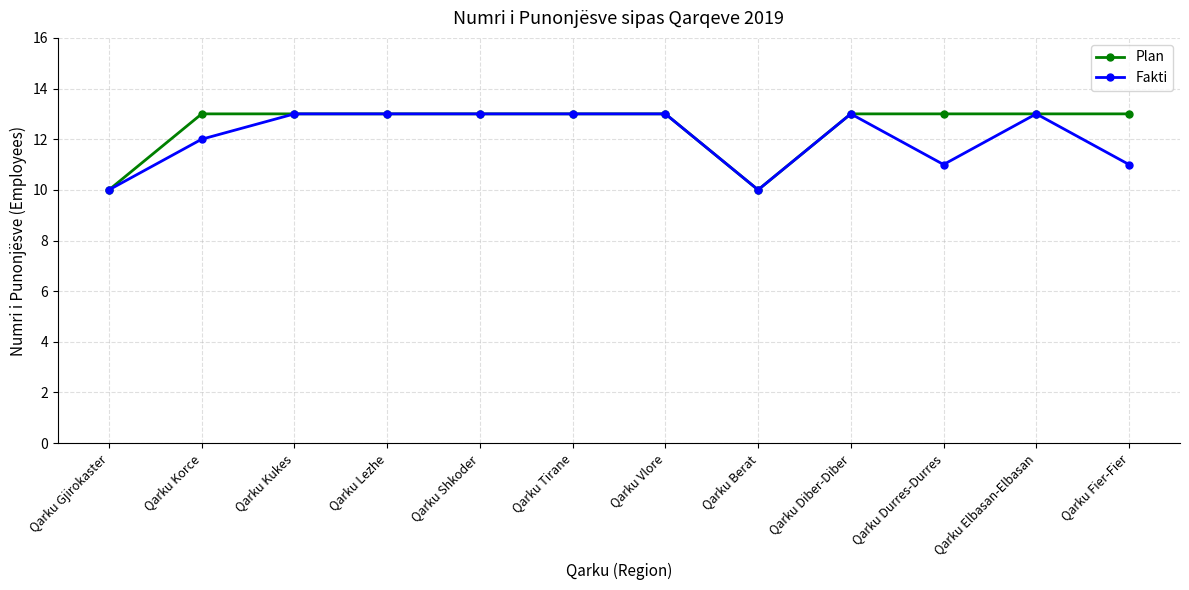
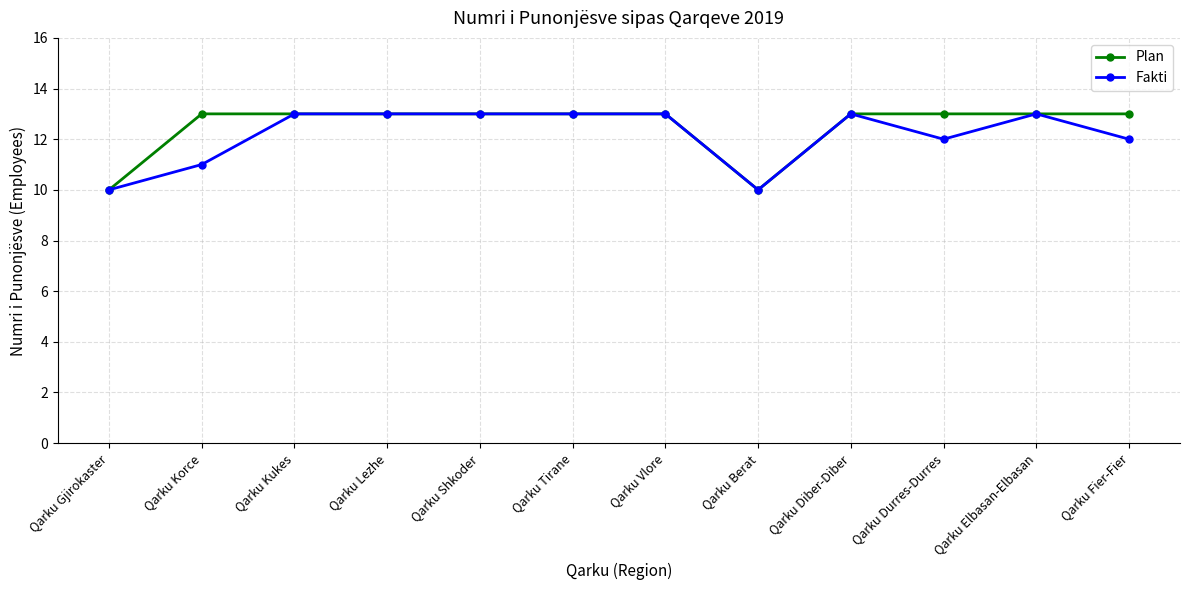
Fakti, Qarku Korce: 12 -> 11
Fakti, Qarku Durres-Durres: 11 -> 12
Fakti, Qarku Fier-Fier: 11 -> 12
